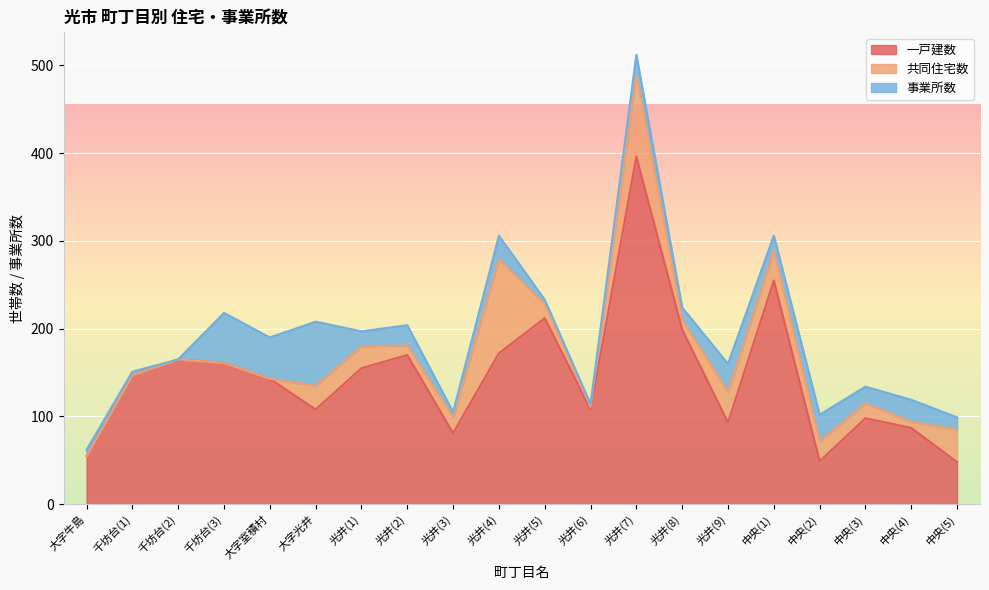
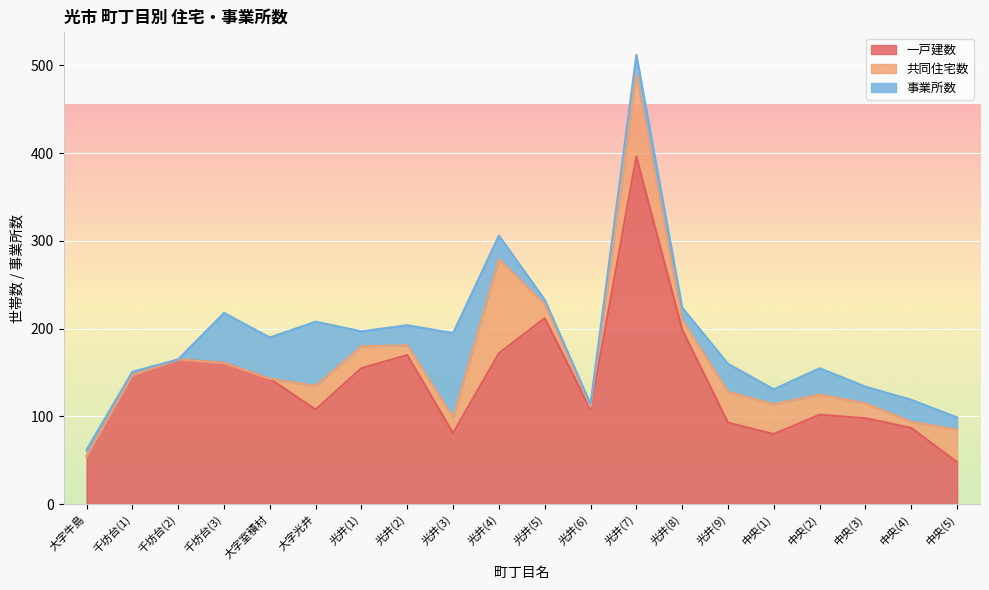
事業所数, 光井(3): 10 -> 100
一戸建数, 中央(1): 260 -> 80
一戸建数, 中央(2): 50 -> 100
